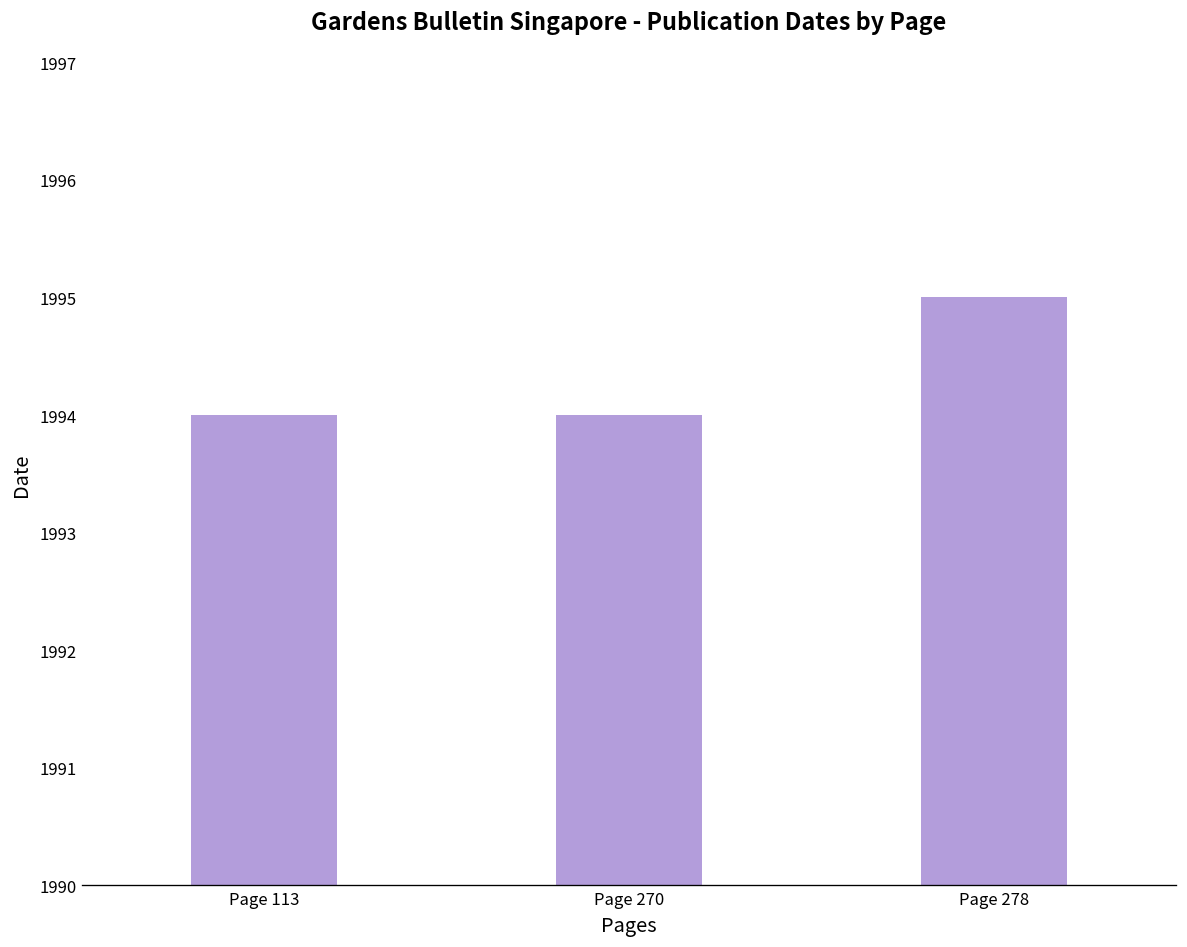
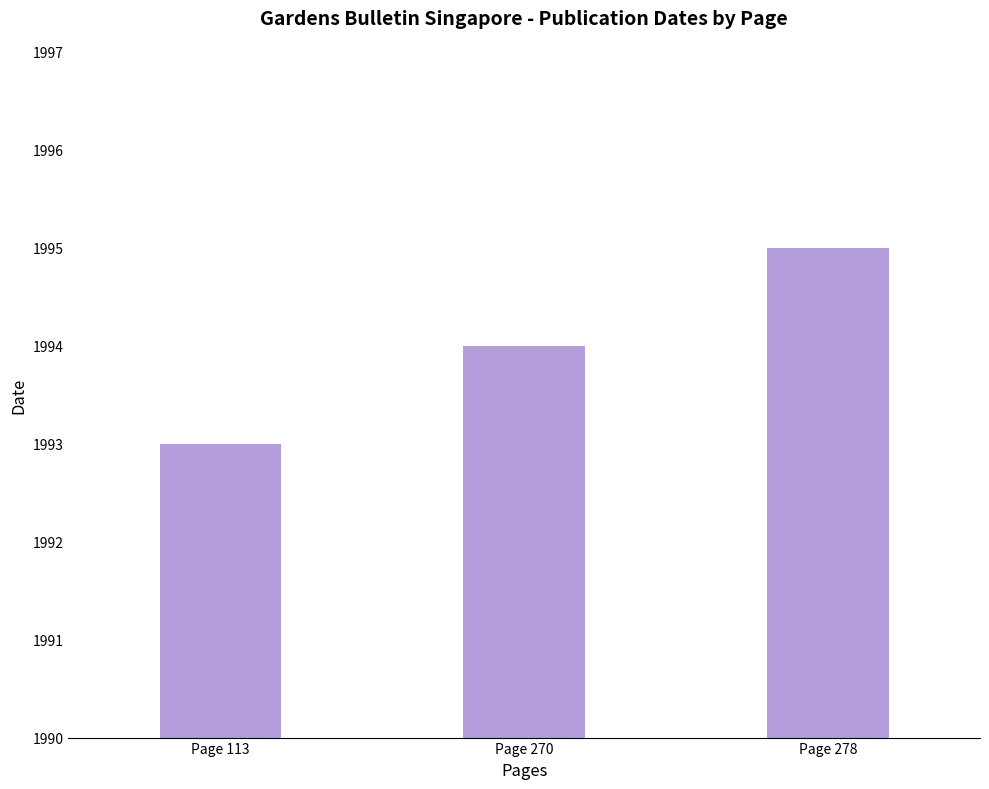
Page 113: 1994 -> 1993
